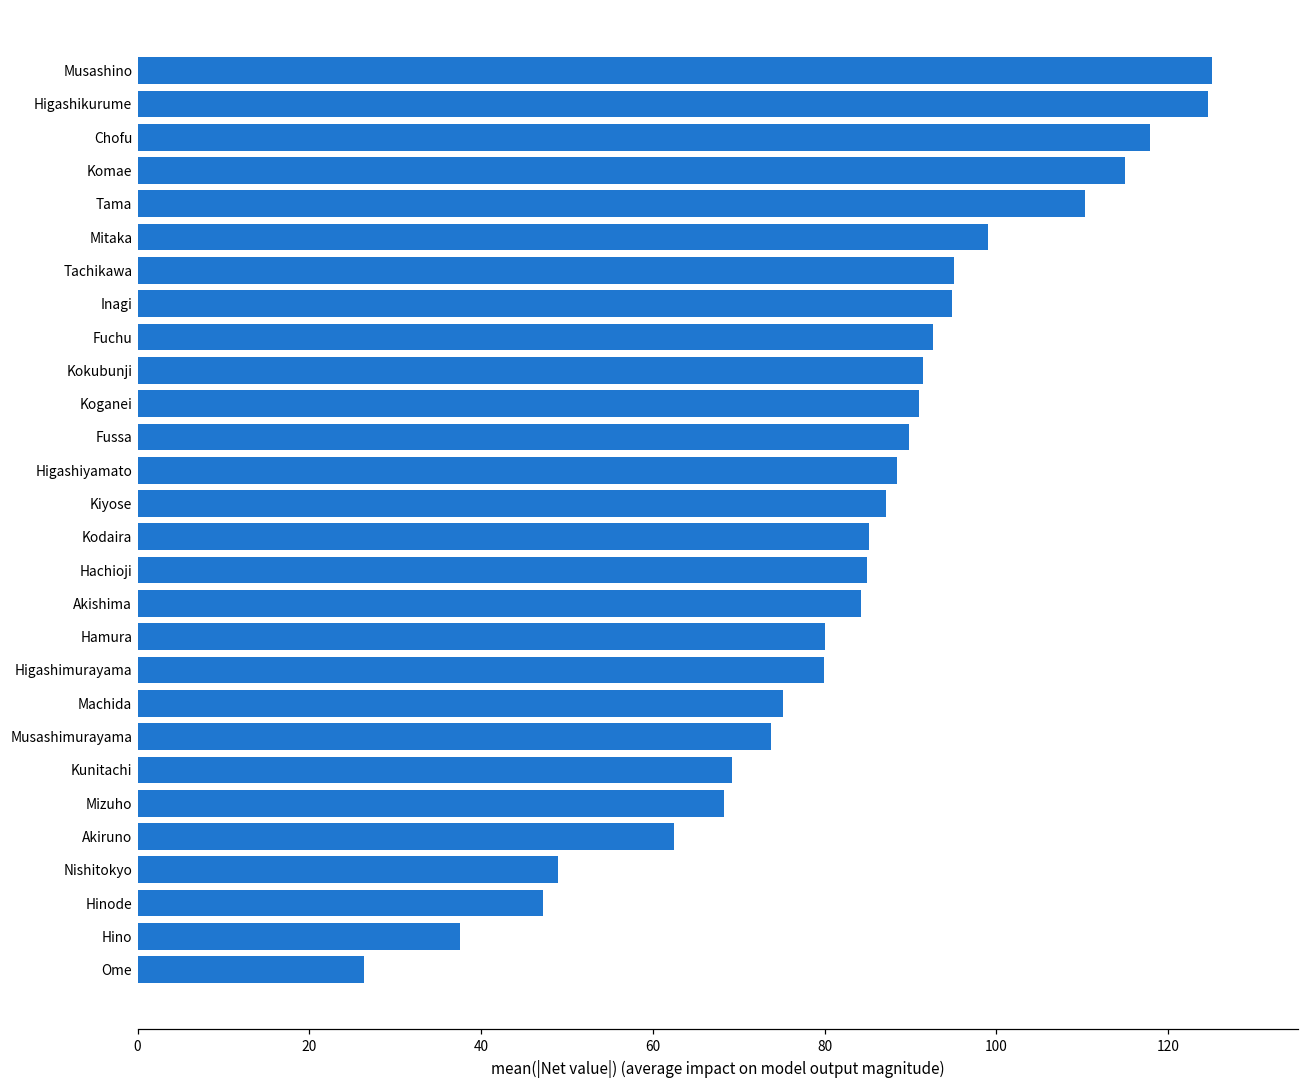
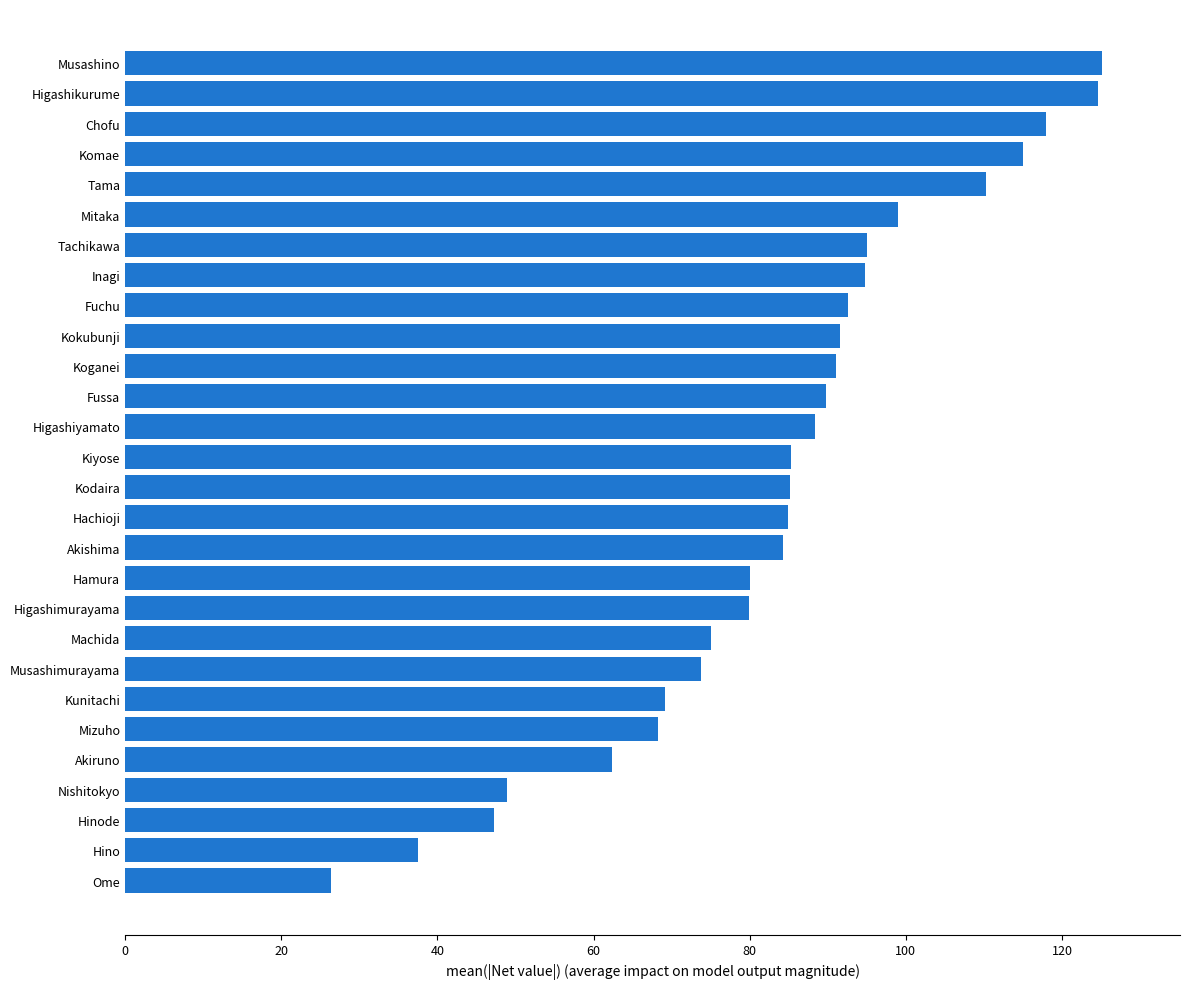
Kiyose: 87 -> 85
